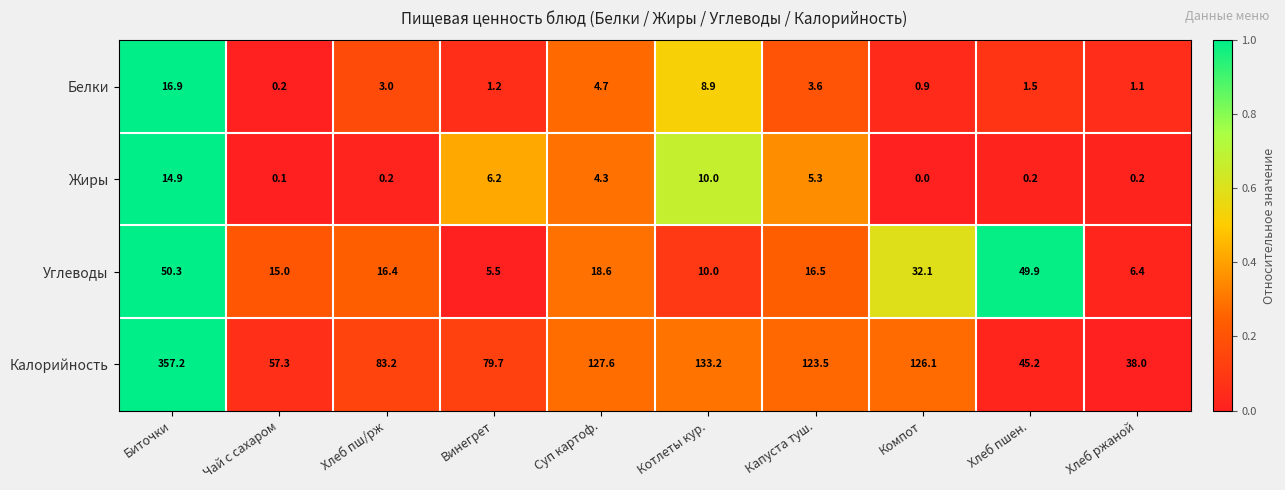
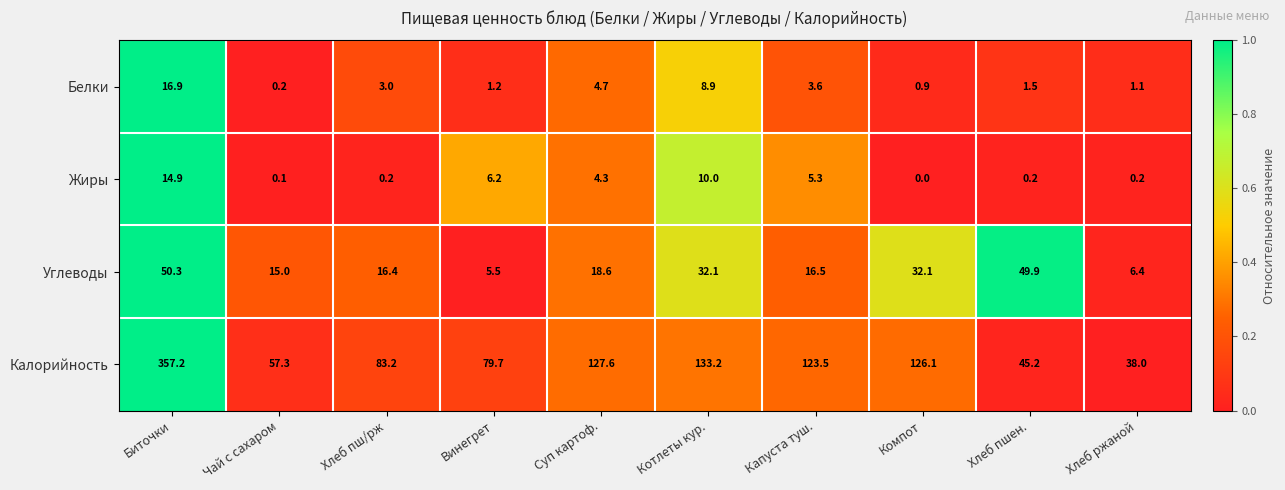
Углеводы, Котлеты кур.: 10.0 -> 32.1
